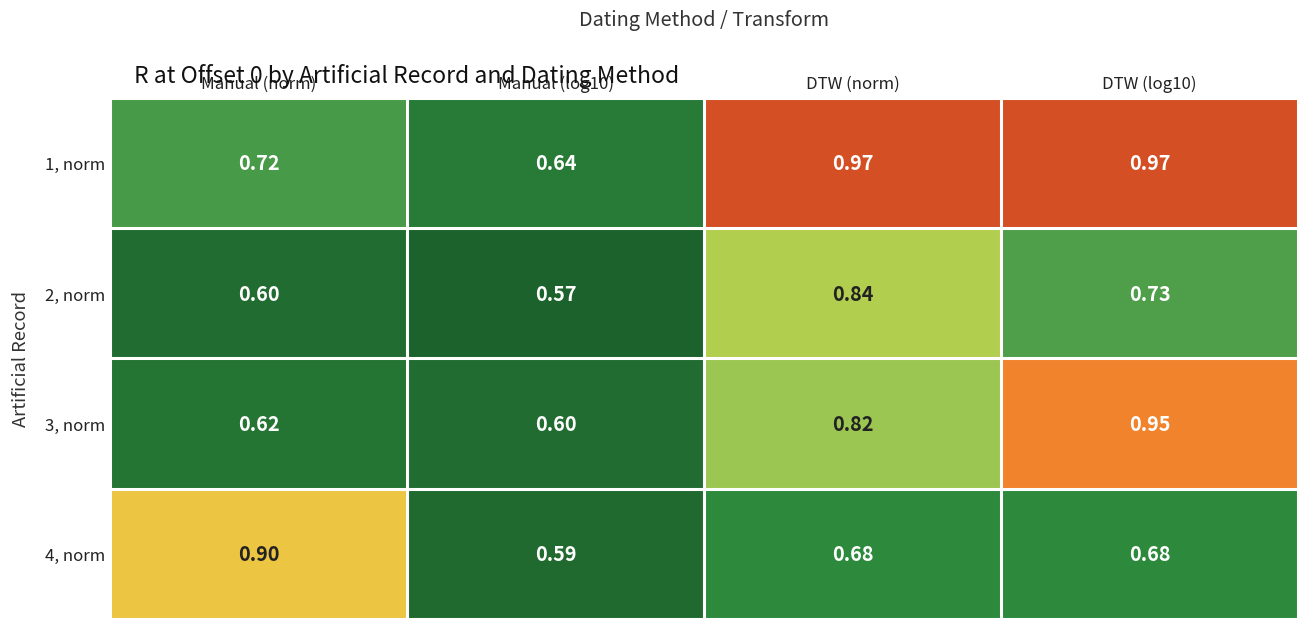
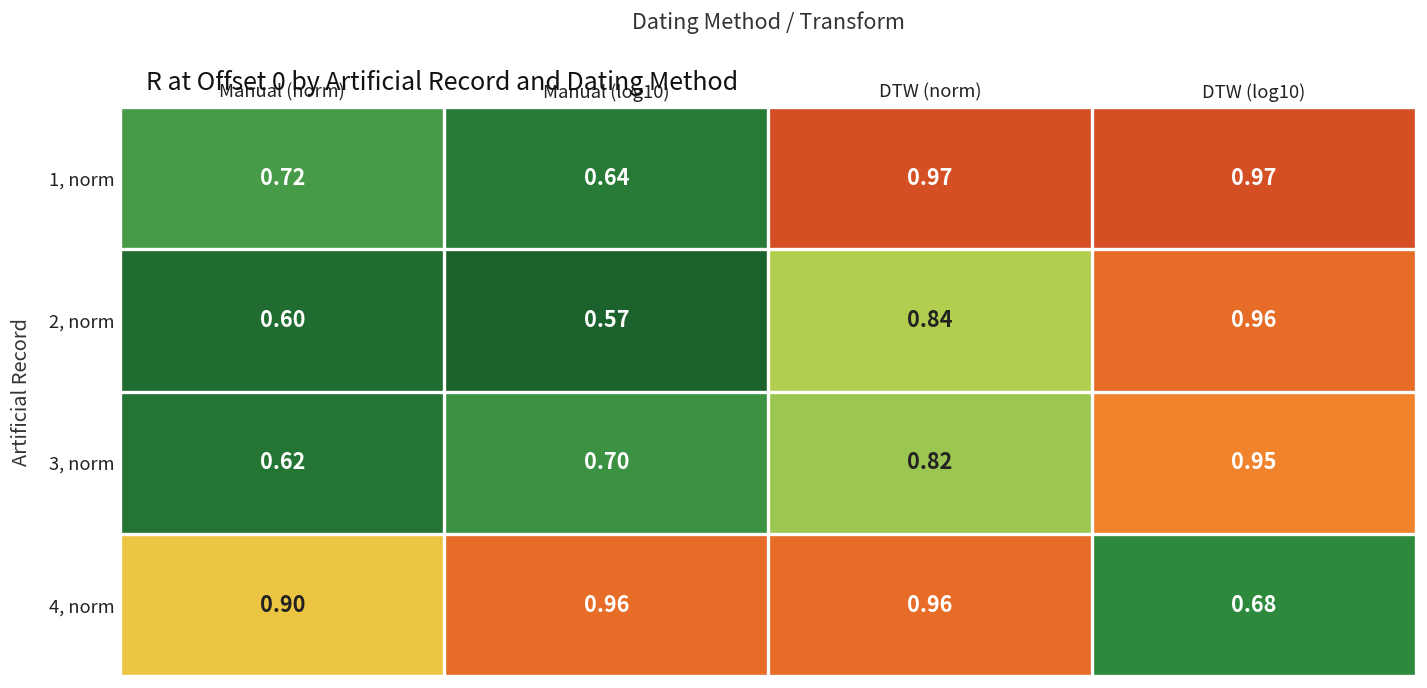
2, norm, DTW (log10): 0.73 -> 0.96
3, norm, Manual (log10): 0.60 -> 0.70
4, norm, Manual (log10): 0.59 -> 0.96
4, norm, DTW (norm): 0.68 -> 0.96
